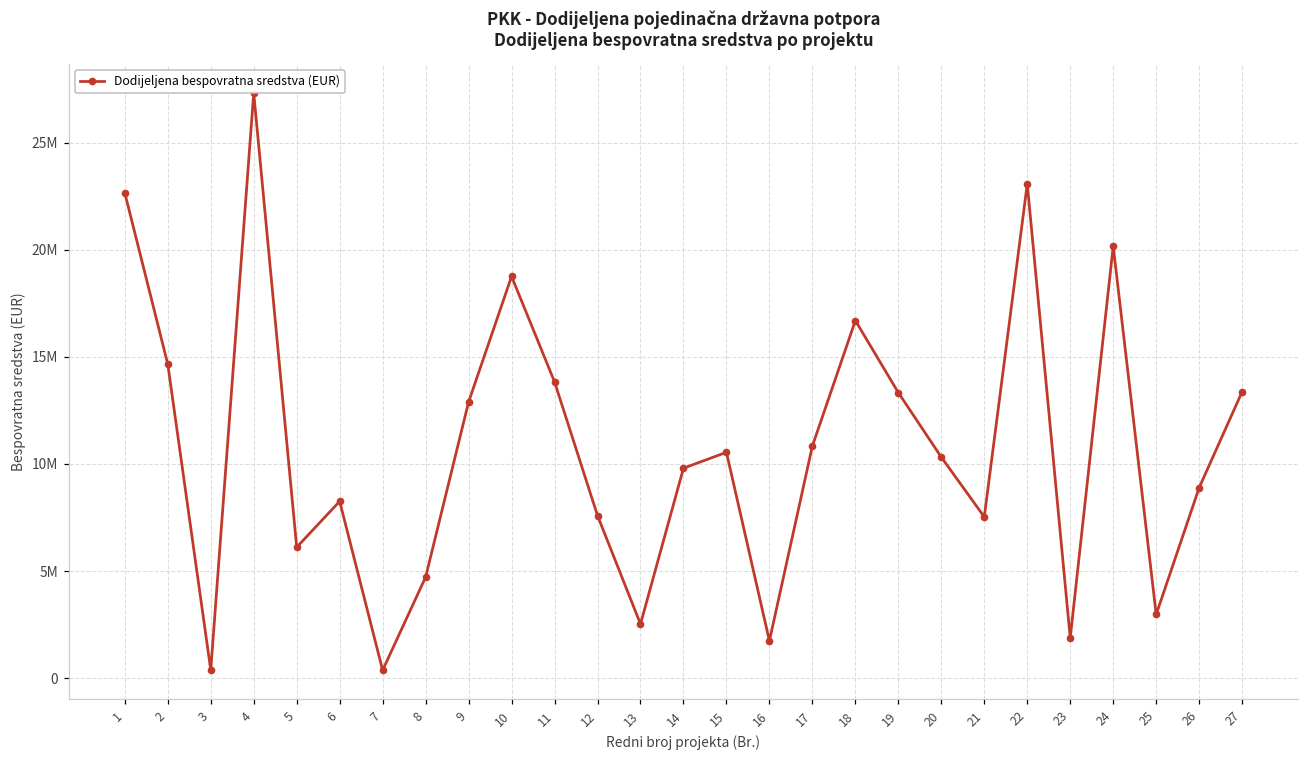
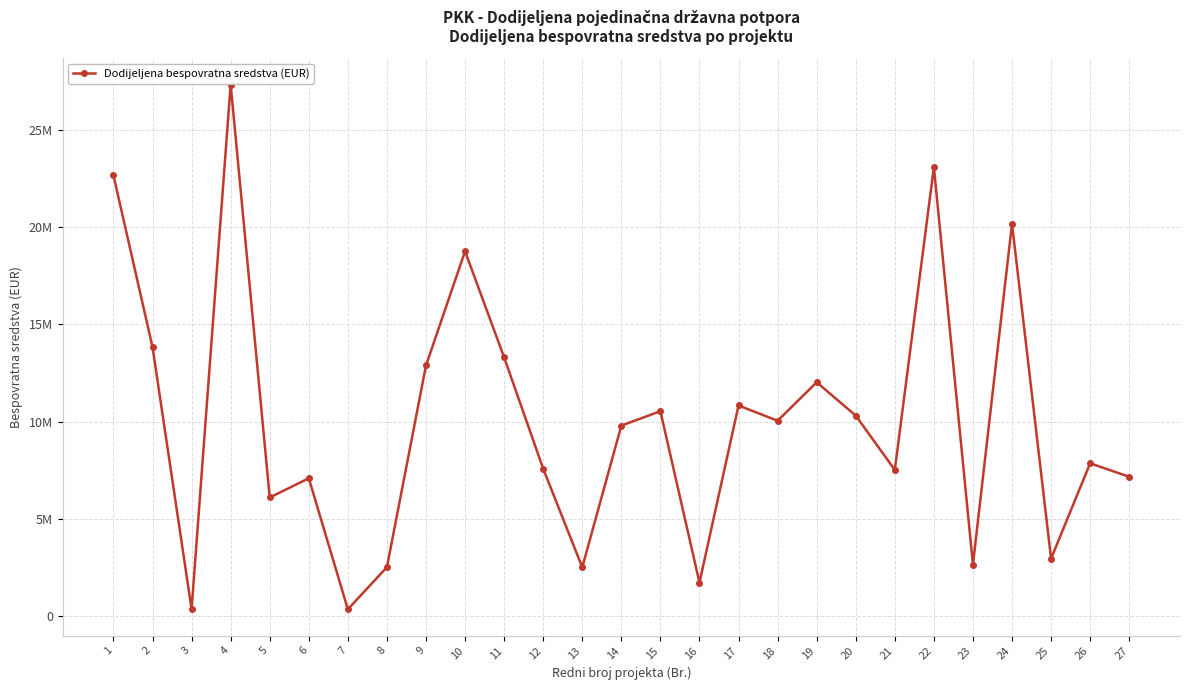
2: 14700000 -> 13800000
6: 8300000 -> 7100000
8: 4700000 -> 2500000
11: 13800000 -> 13300000
18: 16700000 -> 10100000
19: 13300000 -> 12000000
23: 1900000 -> 2700000
26: 8900000 -> 7900000
27: 13400000 -> 7200000
